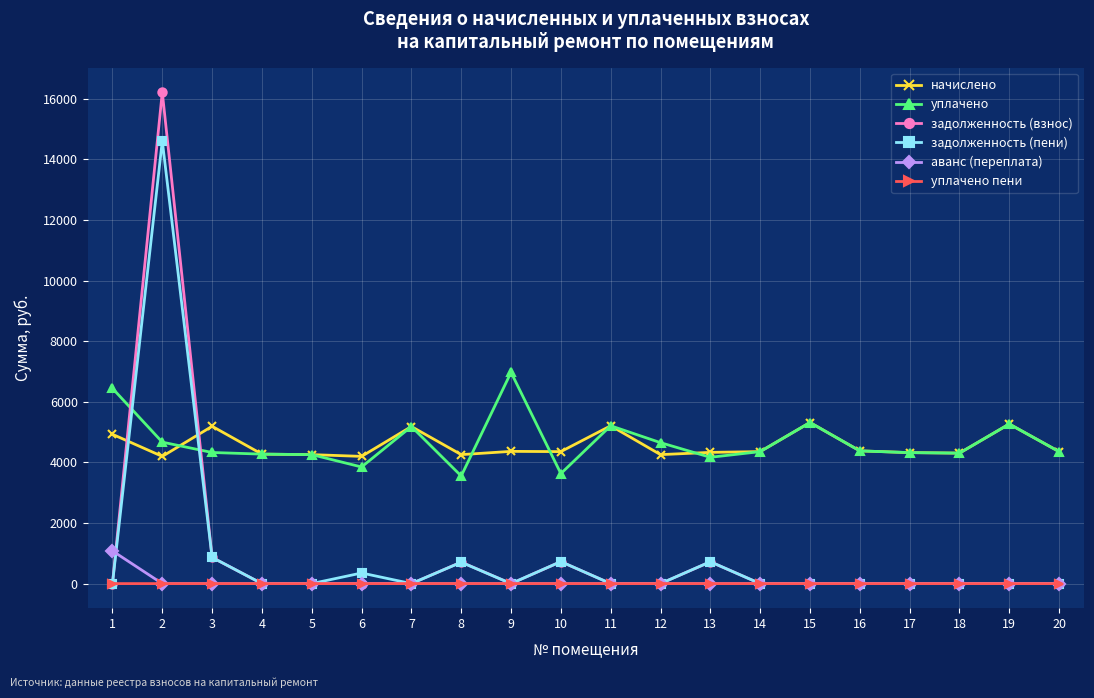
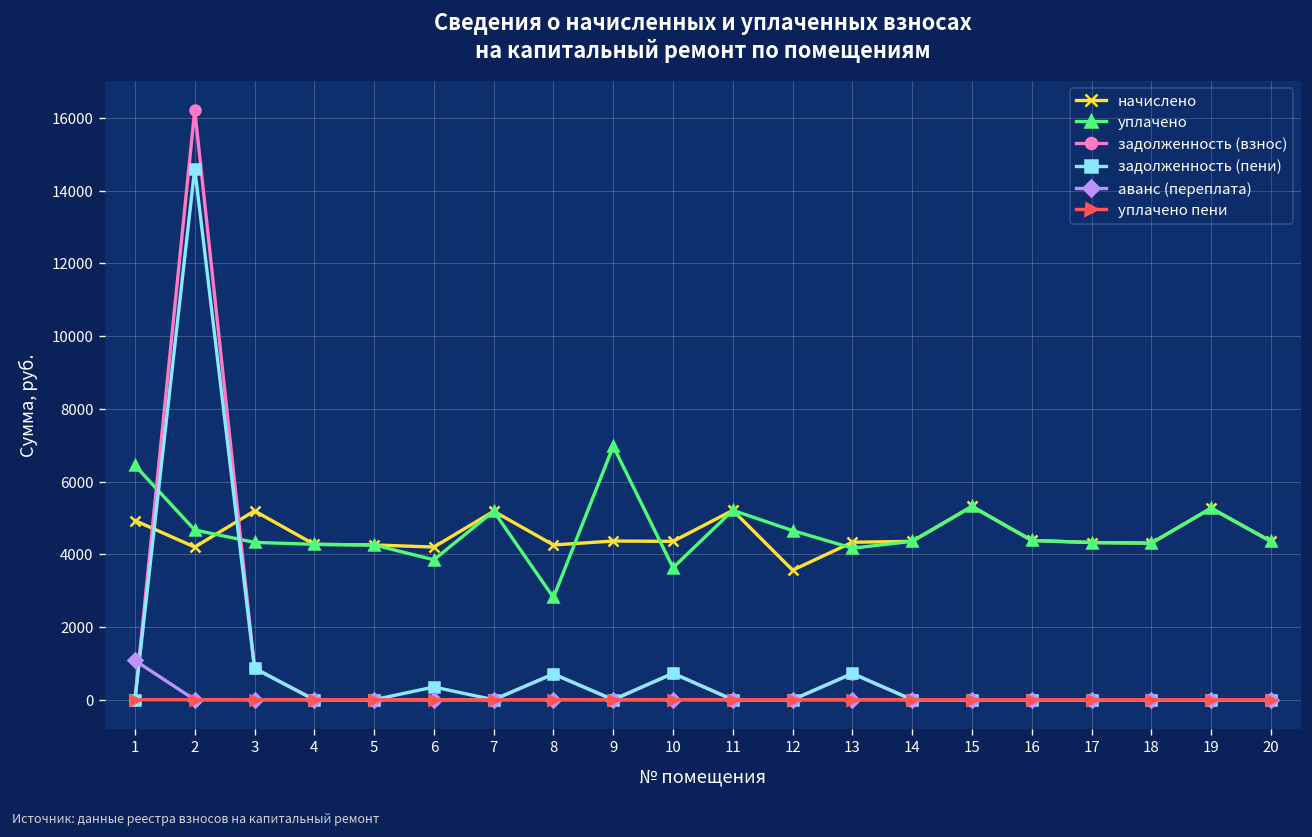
уплачено, 8: 3600 -> 2800
начислено, 12: 4300 -> 3600
